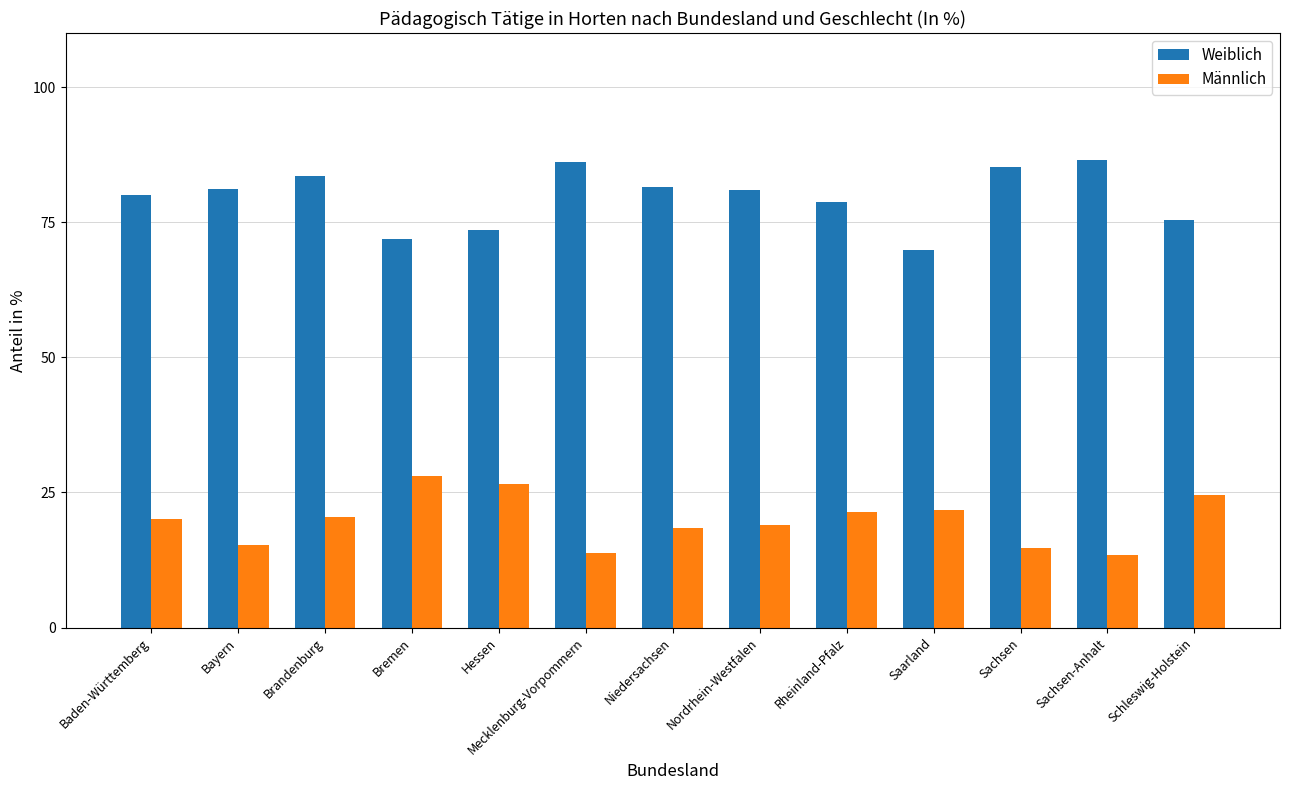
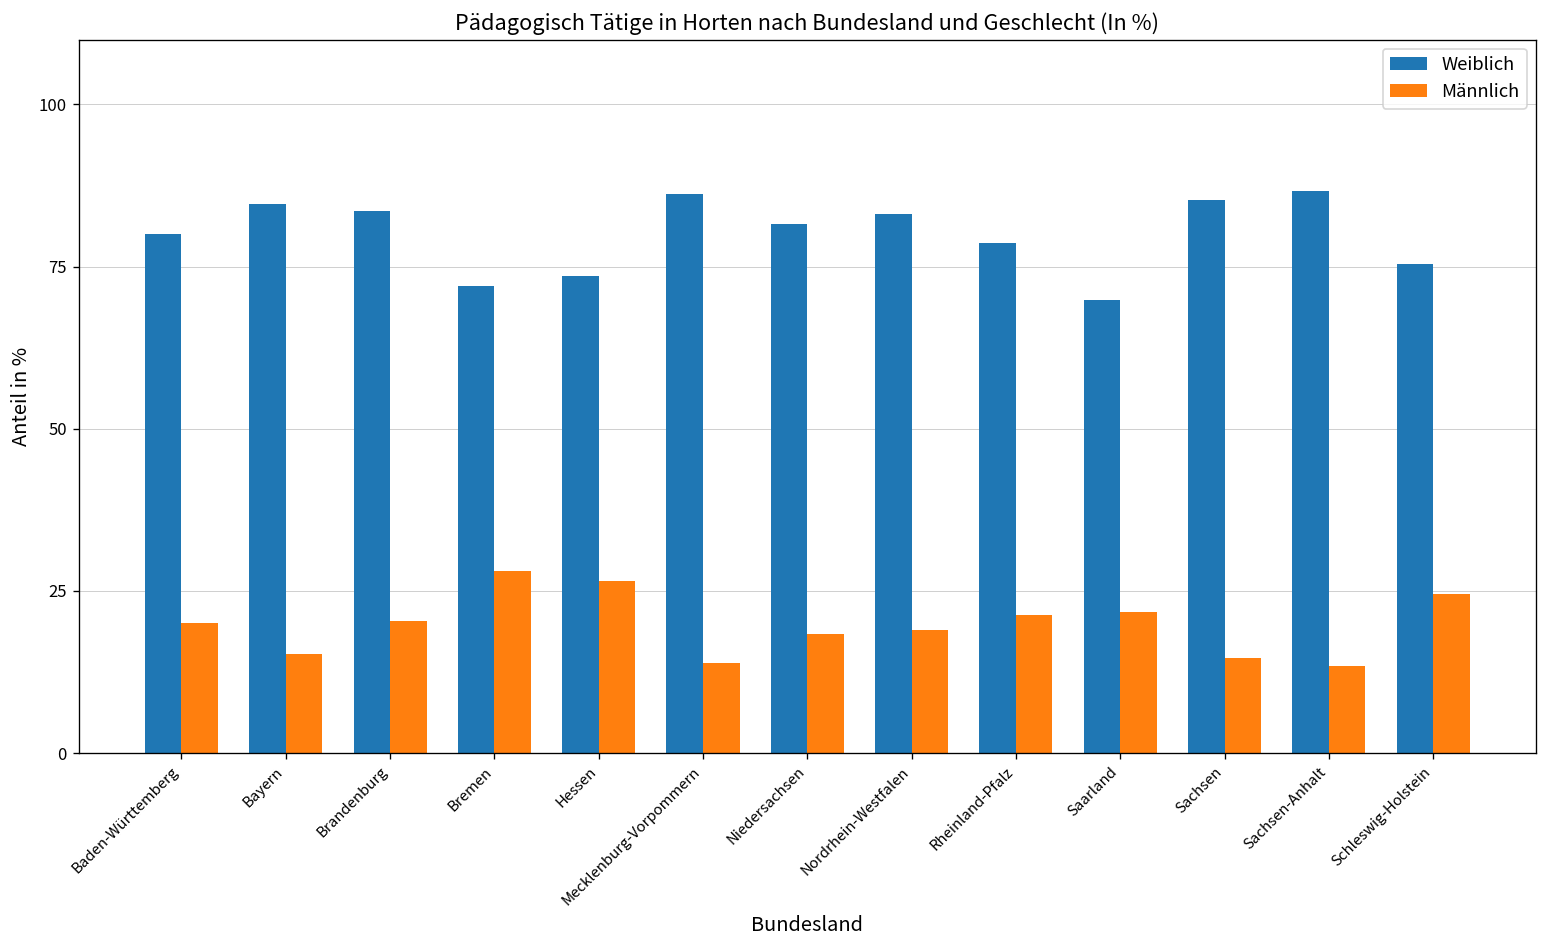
Weiblich, Bayern: 81 -> 85
Weiblich, Nordrhein-Westfalen: 81 -> 83
